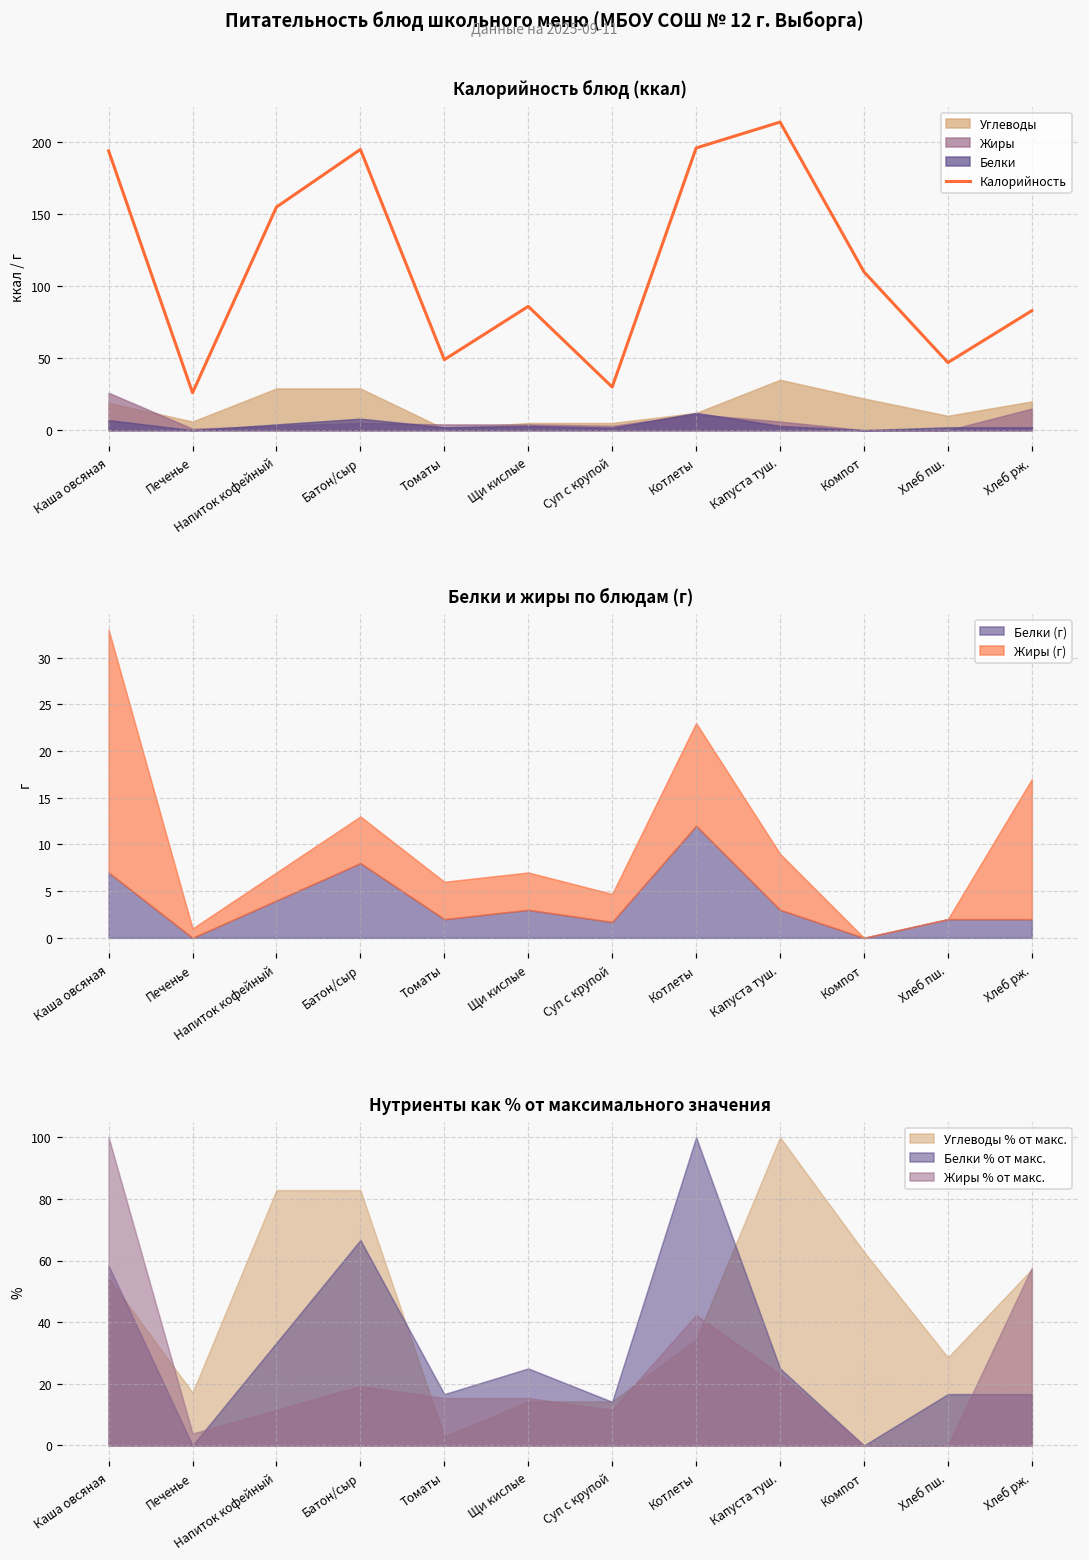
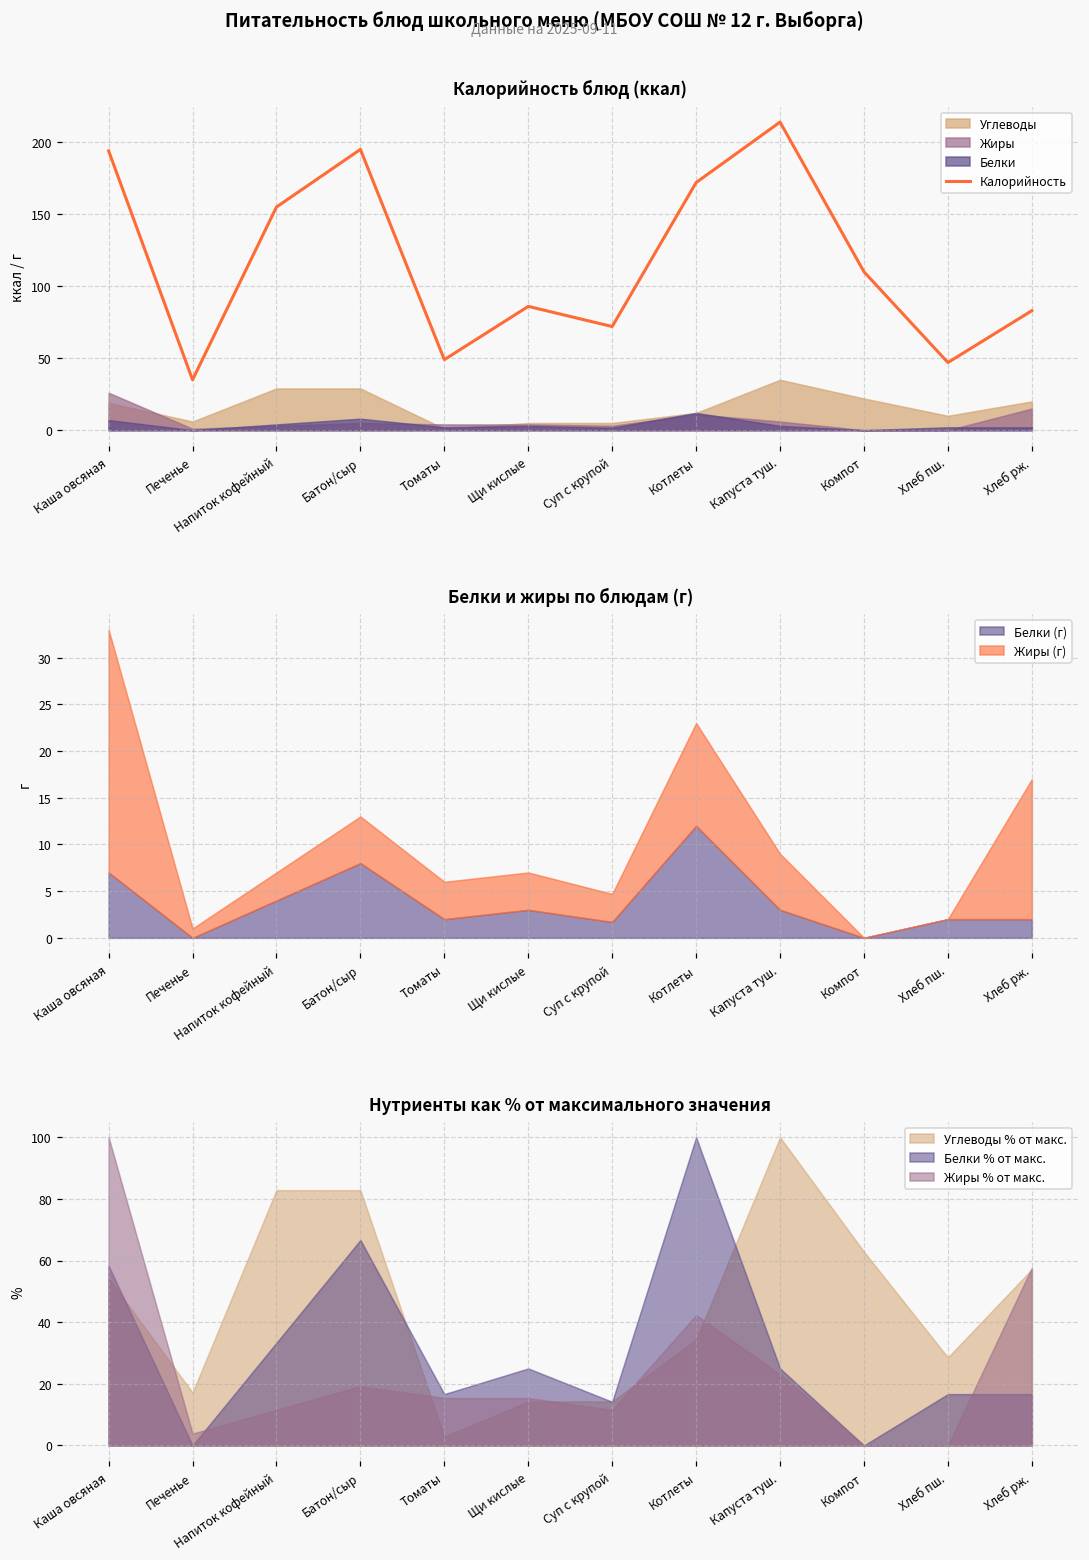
Калорийность блюд (ккал), Калорийность, Печенье: 26 -> 35
Калорийность блюд (ккал), Калорийность, Суп с крупой: 30 -> 72
Калорийность блюд (ккал), Калорийность, Котлеты: 196 -> 172
